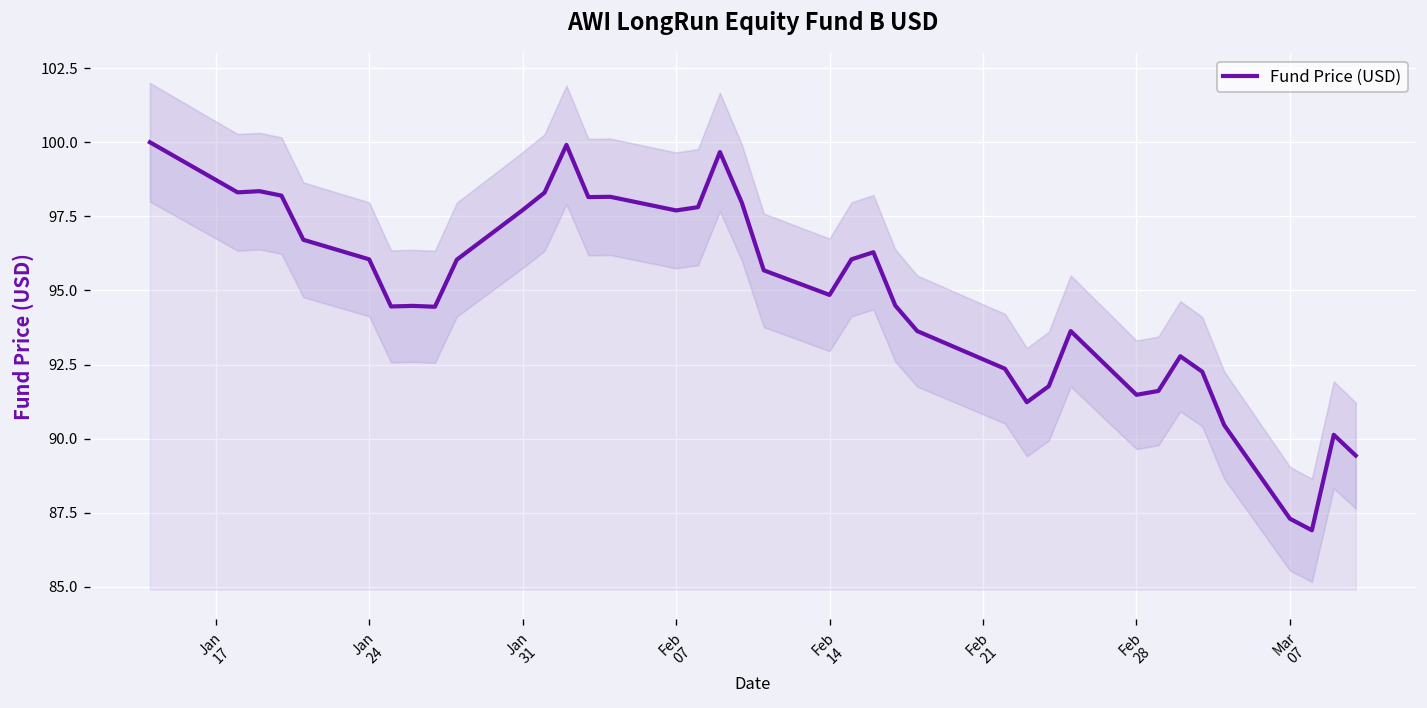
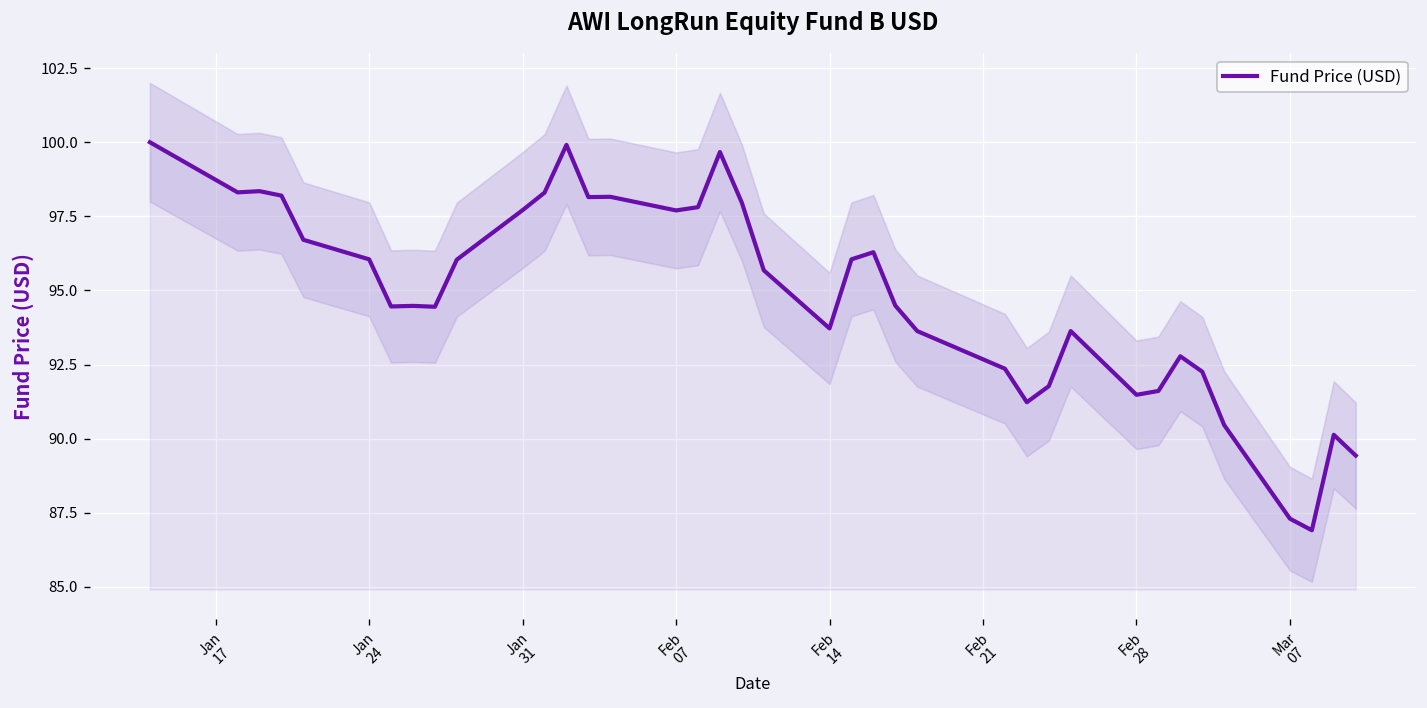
Fund Price (USD), Feb 14: 94.9 -> 93.7
